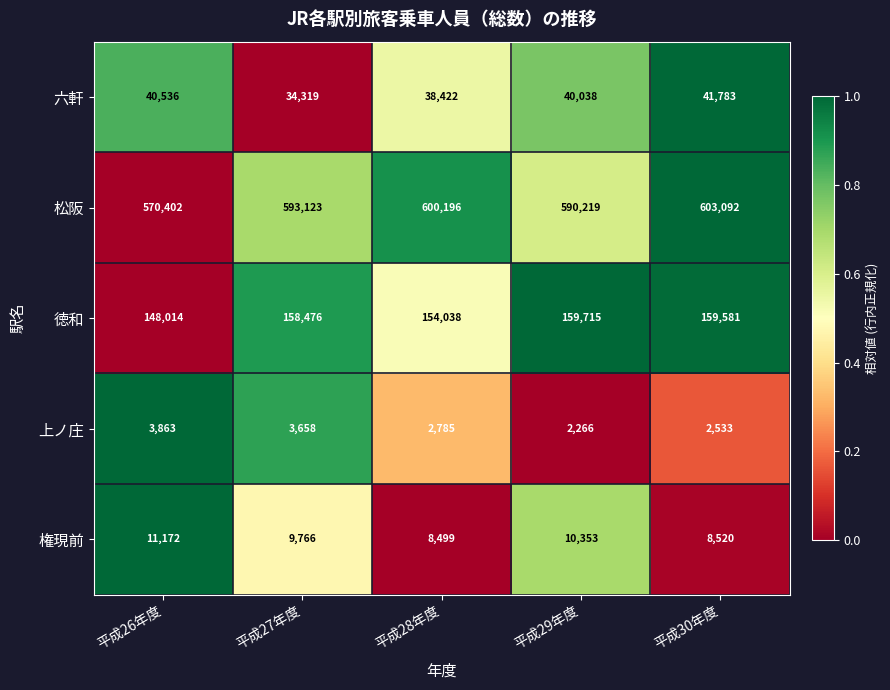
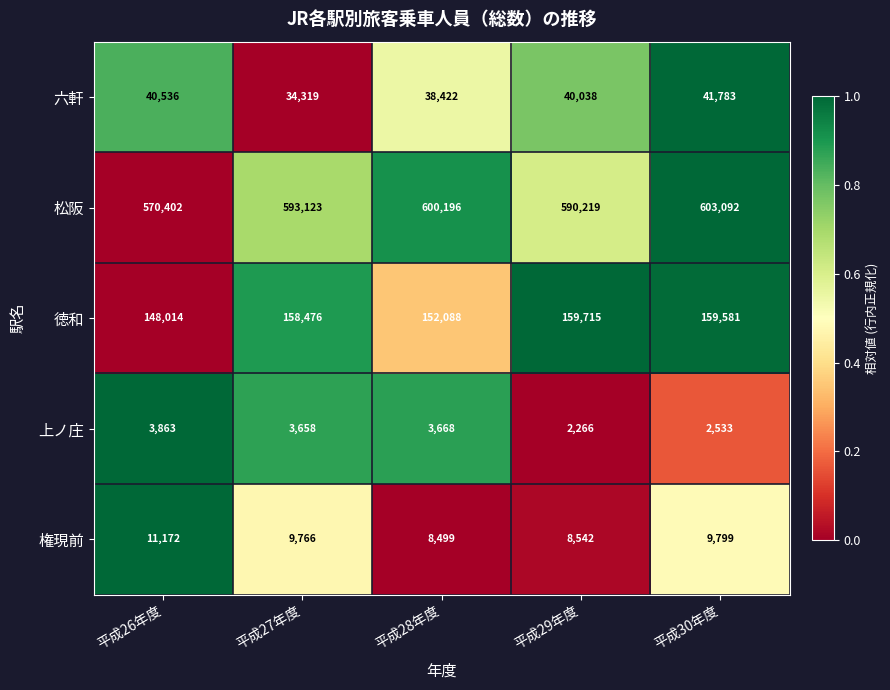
徳和, 平成28年度: 154,038 -> 152,088
上ノ庄, 平成28年度: 2,785 -> 3,668
権現前, 平成29年度: 10,353 -> 8,542
権現前, 平成30年度: 8,520 -> 9,799
